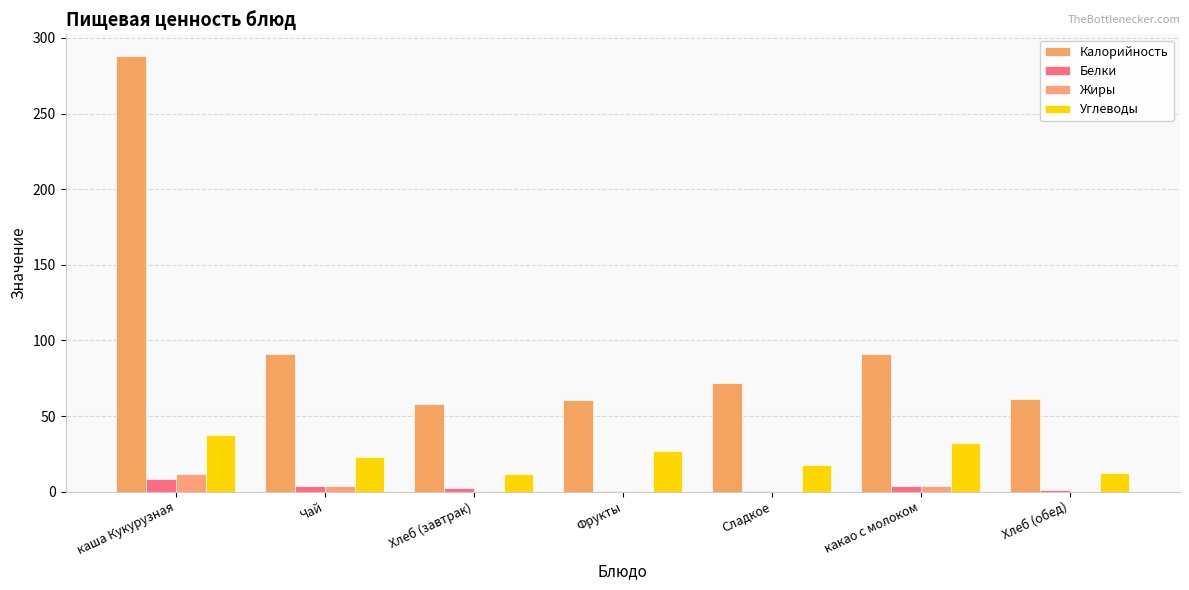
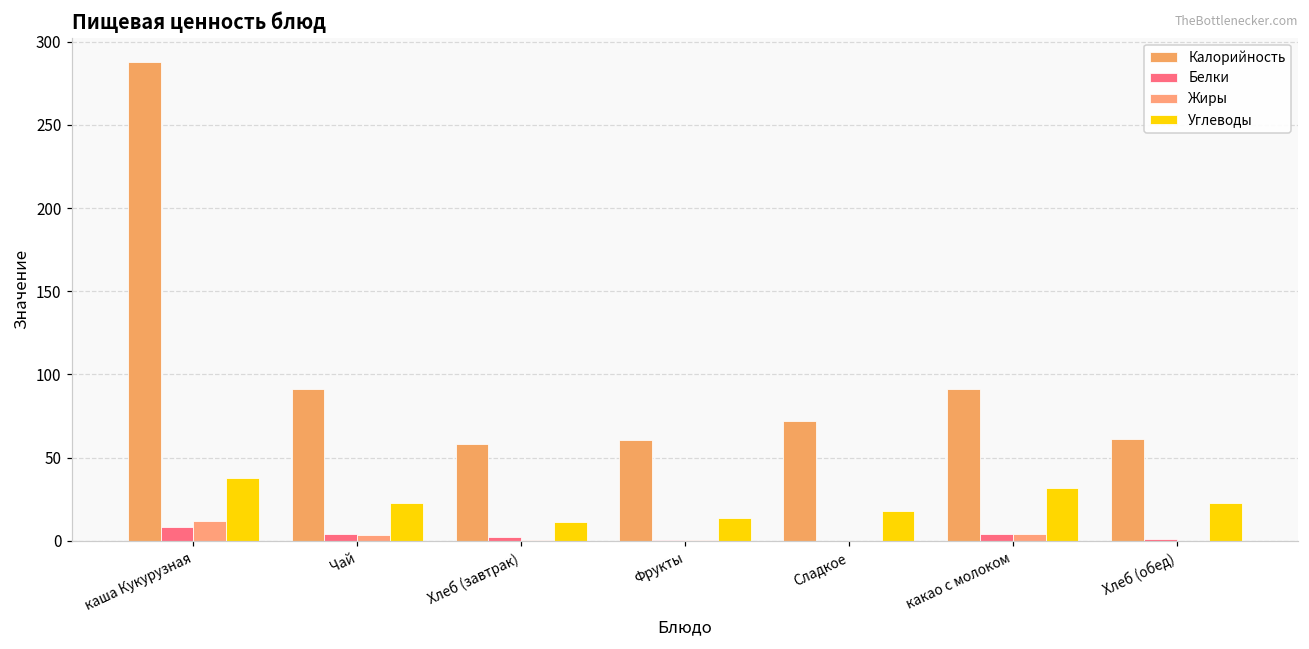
Углеводы, Фрукты: 27 -> 14
Углеводы, Хлеб (обед): 12 -> 23
